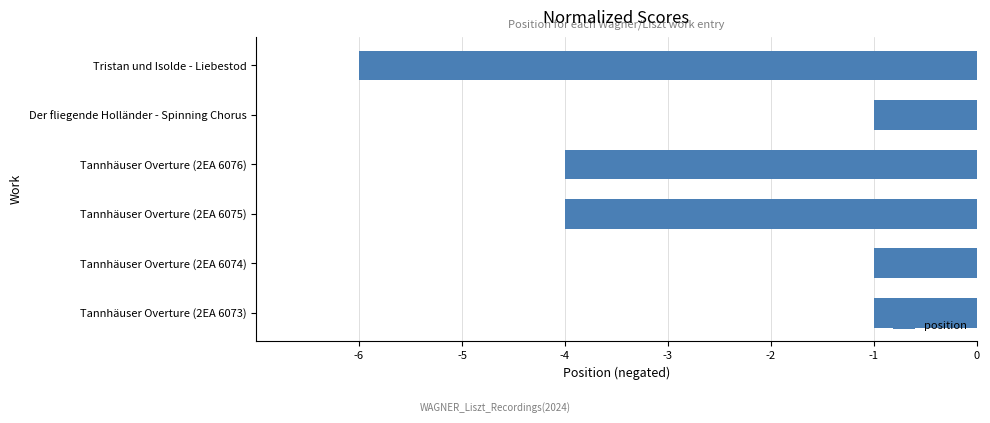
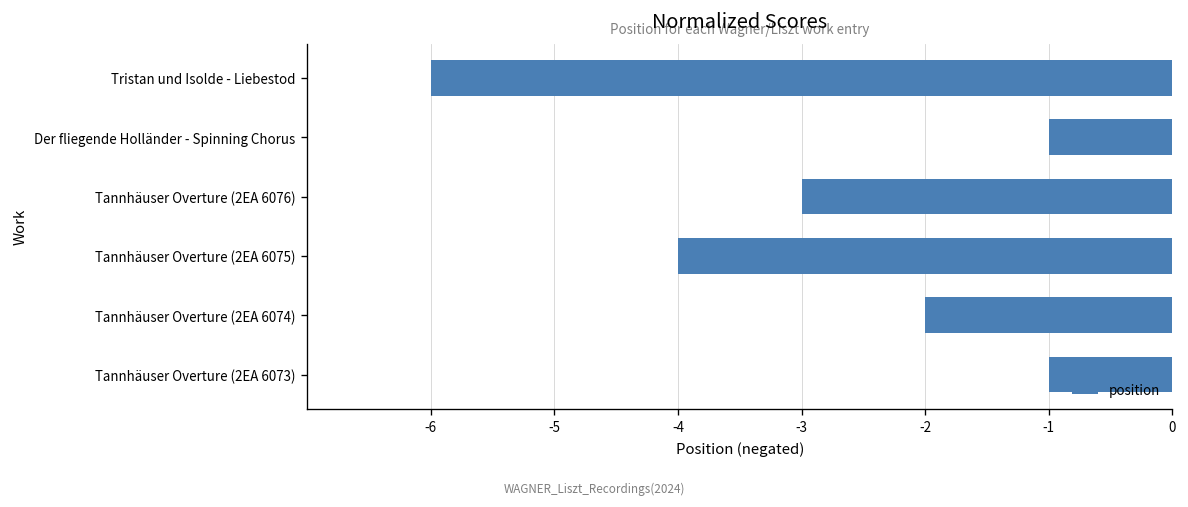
Tannhäuser Overture (2EA 6076): -4.00 -> -3.00
Tannhäuser Overture (2EA 6074): -1.00 -> -2.00
